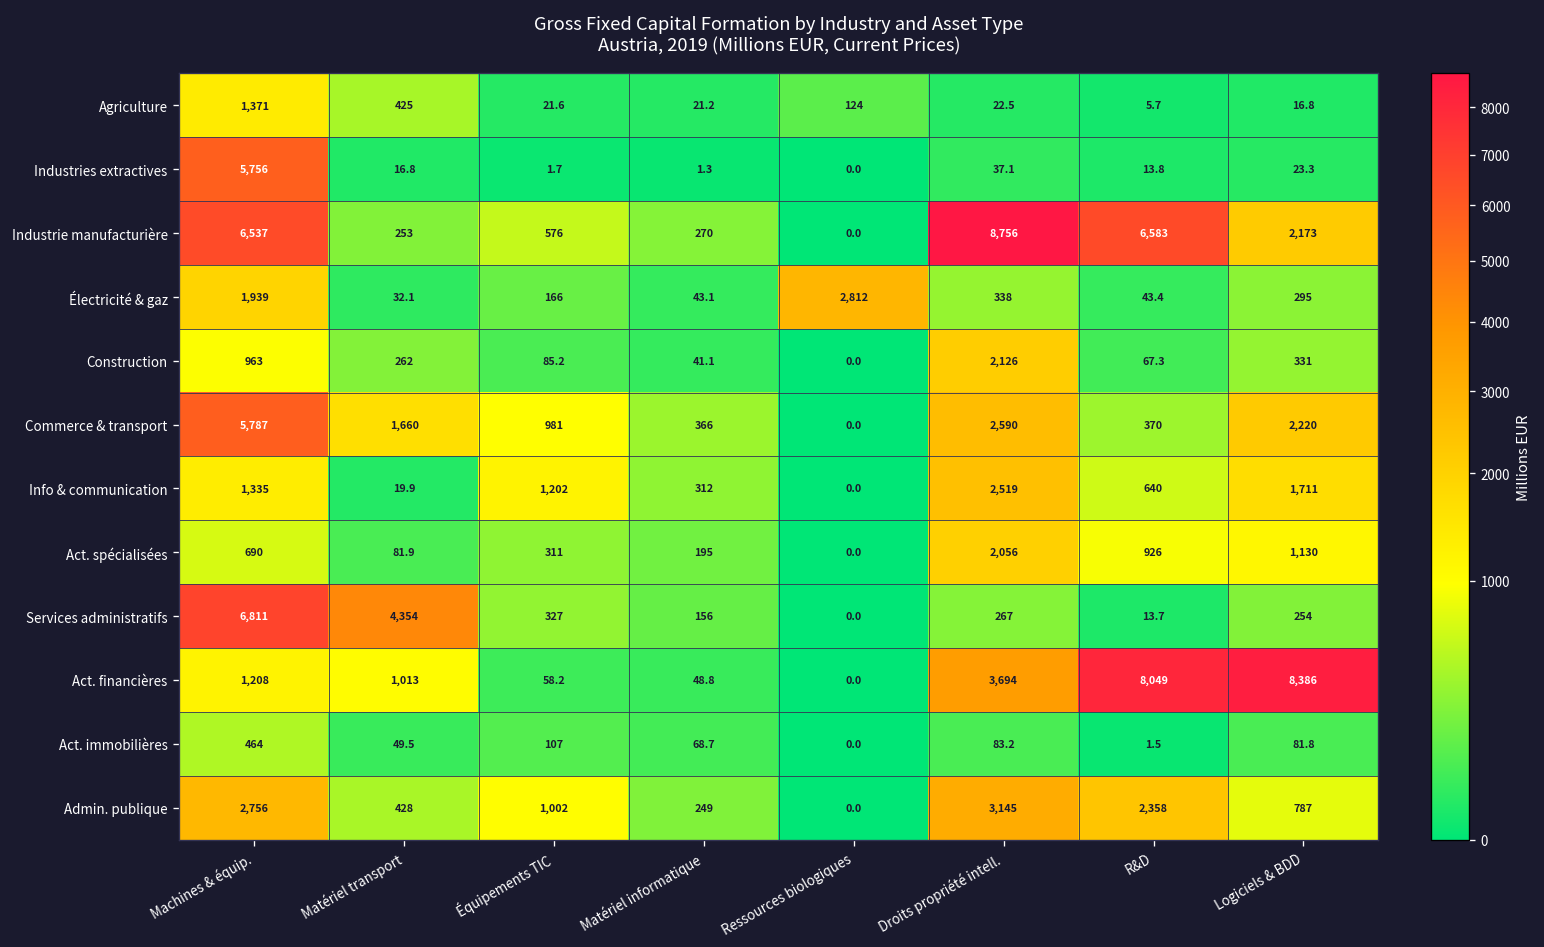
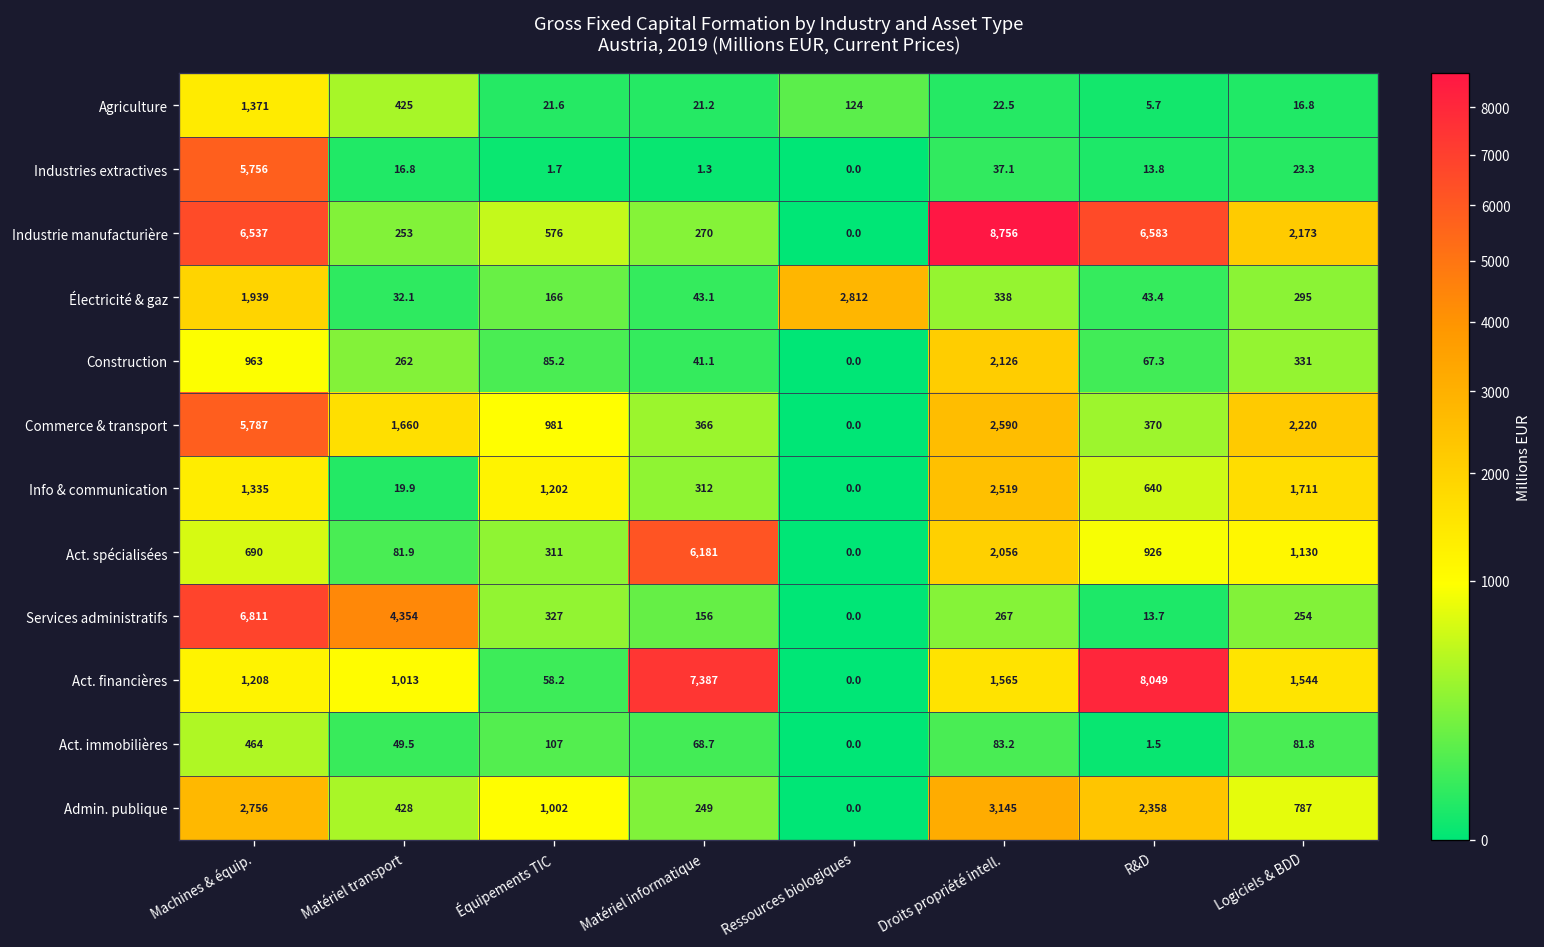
Act. spécialisées, Matériel informatique: 195 -> 6,181
Act. financières, Matériel informatique: 48.8 -> 7,387
Act. financières, Droits propriété intell.: 3,694 -> 1,565
Act. financières, Logiciels & BDD: 8,386 -> 1,544
